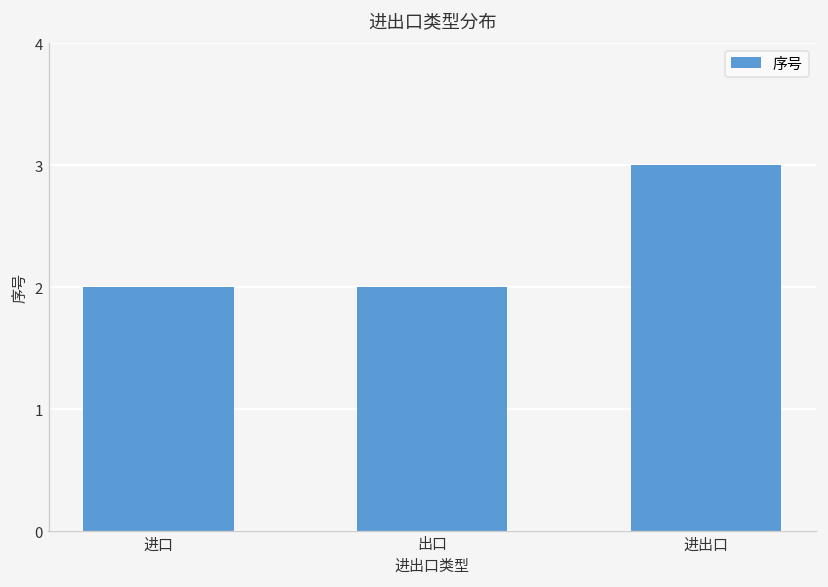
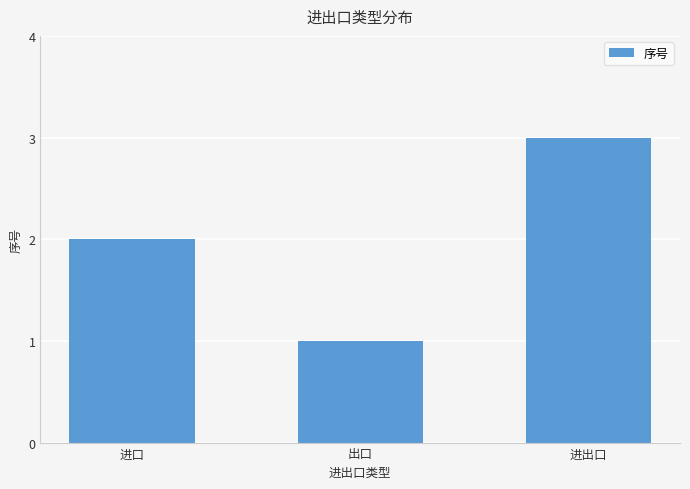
出口: 2 -> 1
